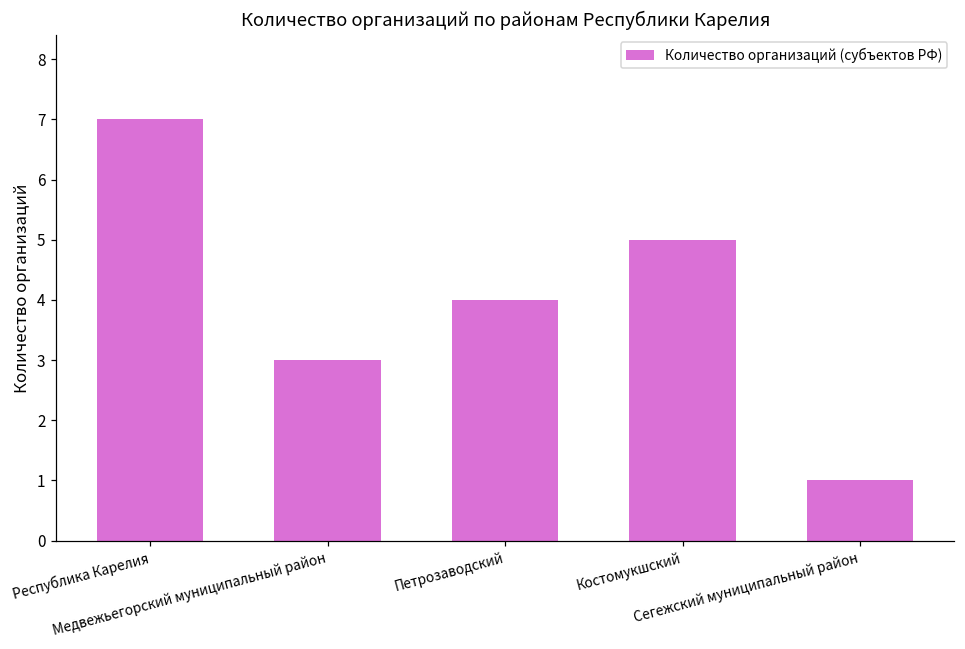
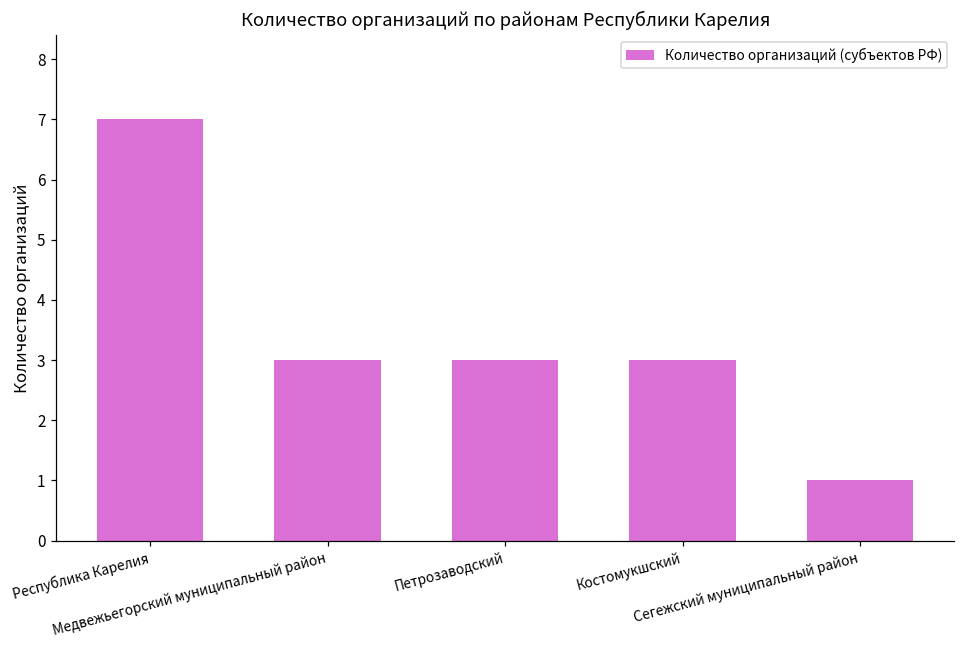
Петрозаводский: 4 -> 3
Костомукшский: 5 -> 3
